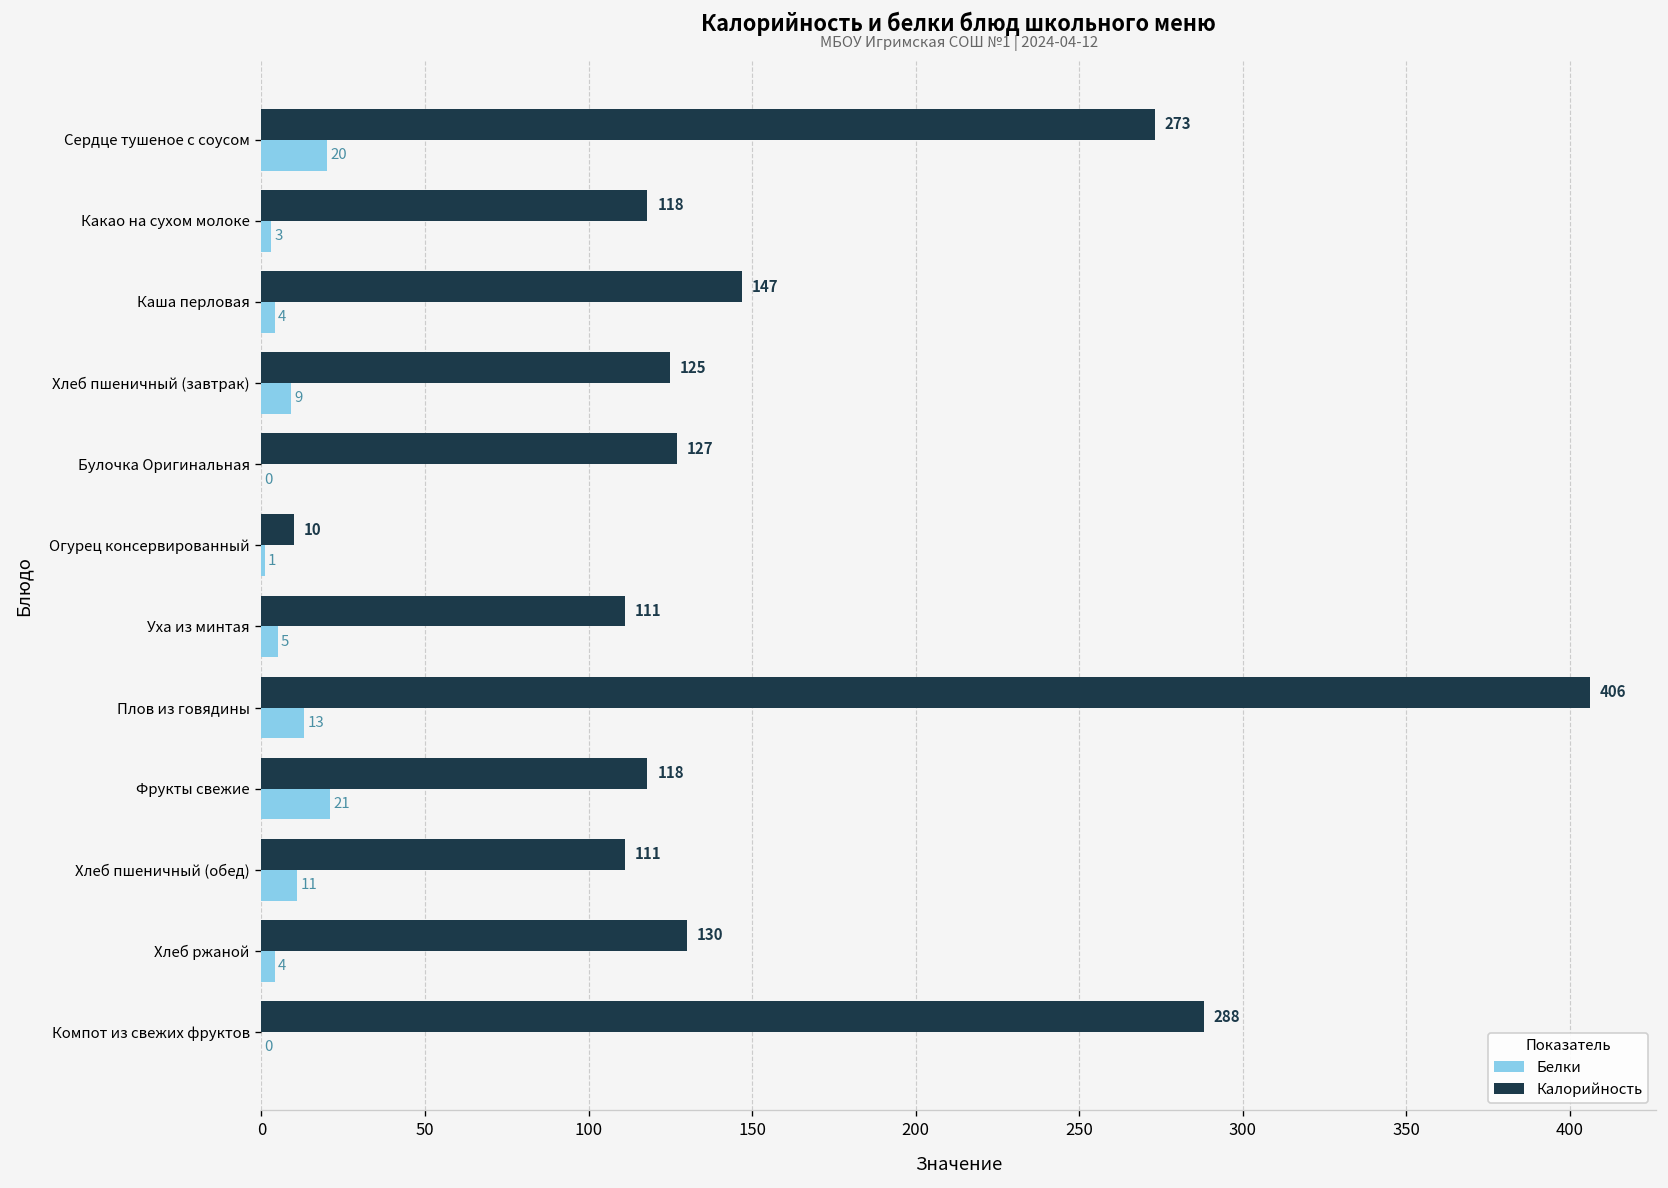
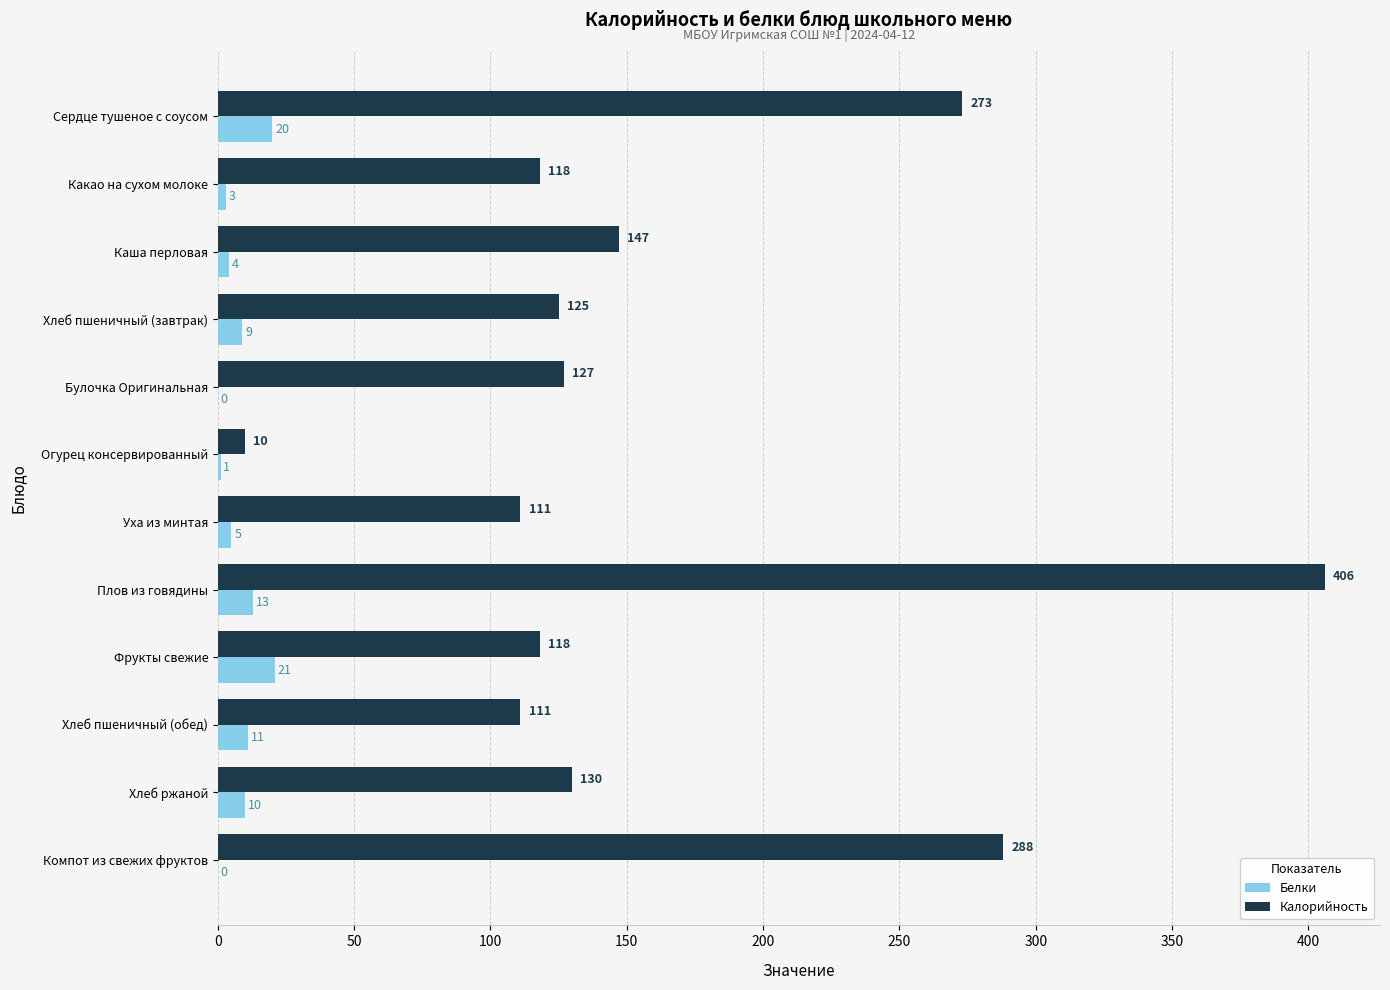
Белки, Хлеб ржаной: 4 -> 10
